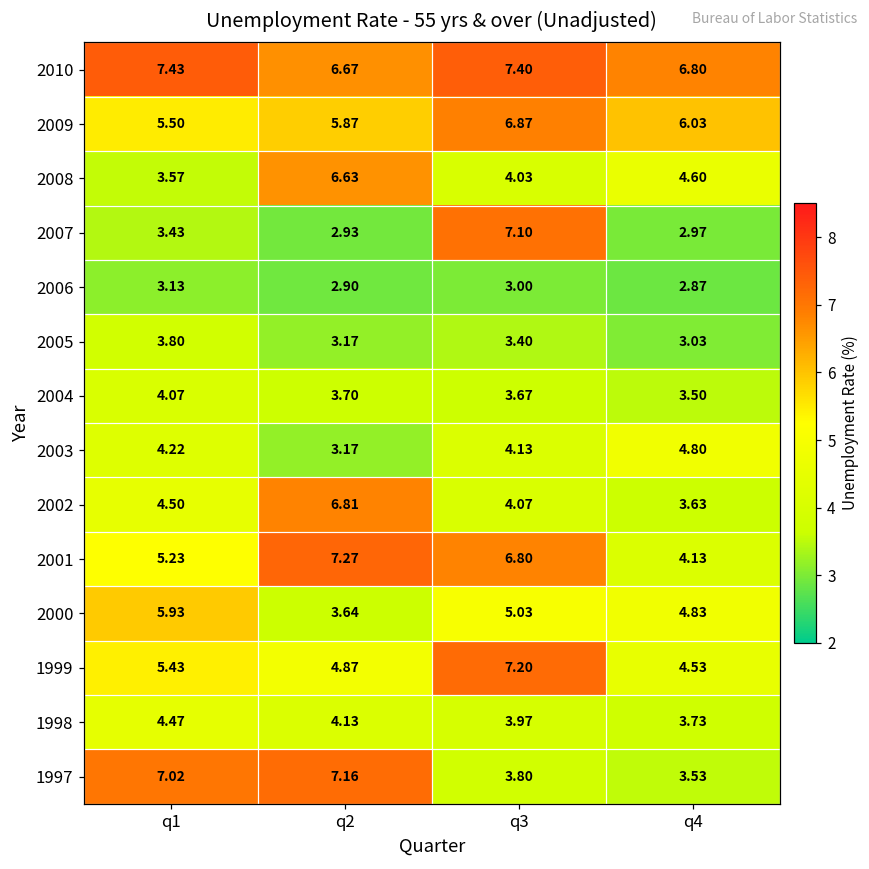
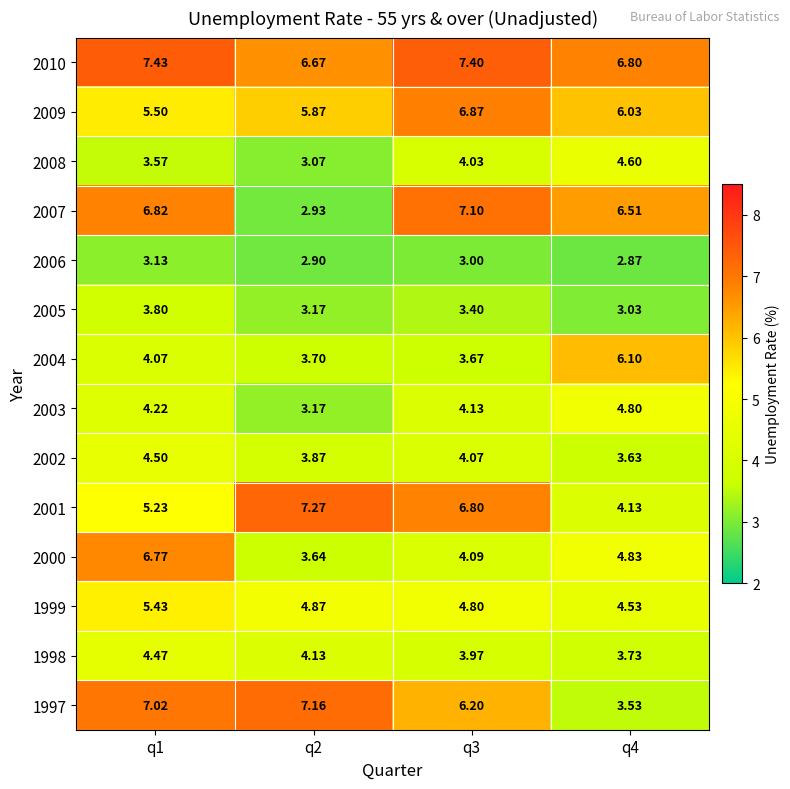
2008, q2: 6.63 -> 3.07
2007, q1: 3.43 -> 6.82
2007, q4: 2.97 -> 6.51
2004, q4: 3.50 -> 6.10
2002, q2: 6.81 -> 3.87
2000, q1: 5.93 -> 6.77
2000, q3: 5.03 -> 4.09
1999, q3: 7.20 -> 4.80
1997, q3: 3.80 -> 6.20
